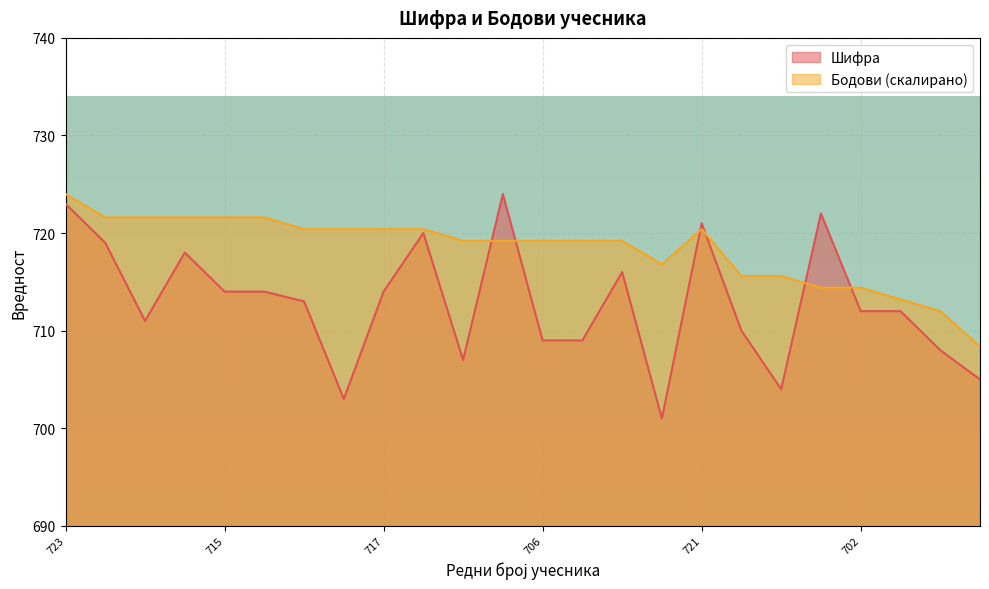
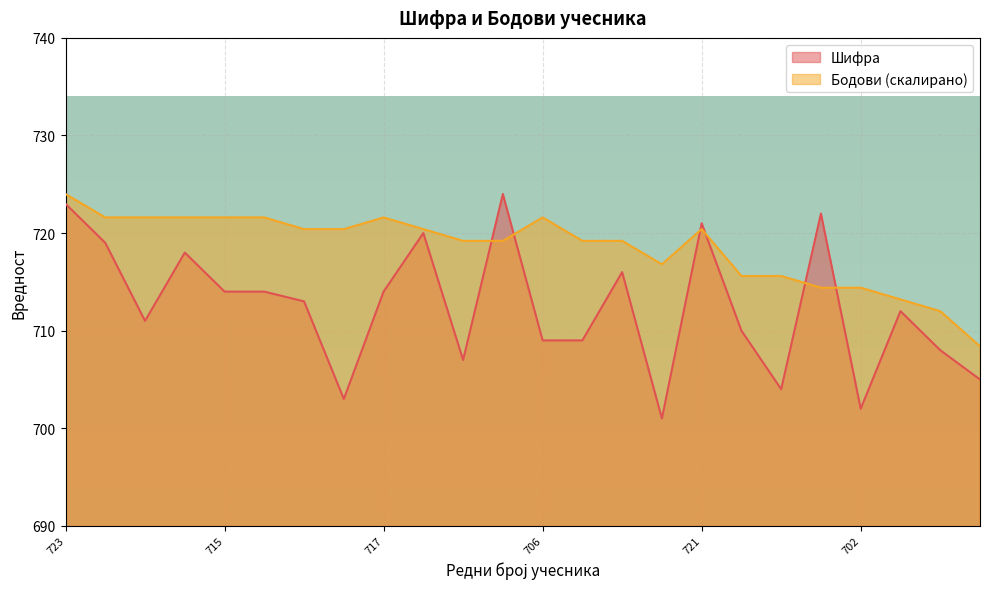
Бодови (скалирано), 717: 720 -> 722
Бодови (скалирано), 706: 719 -> 722
Шифра, 702: 712 -> 702
